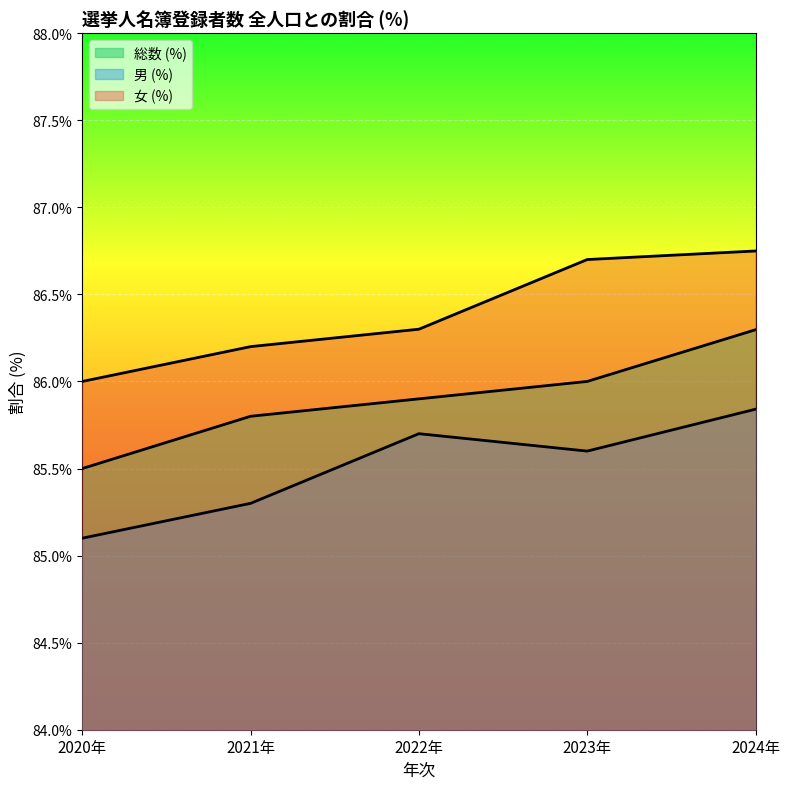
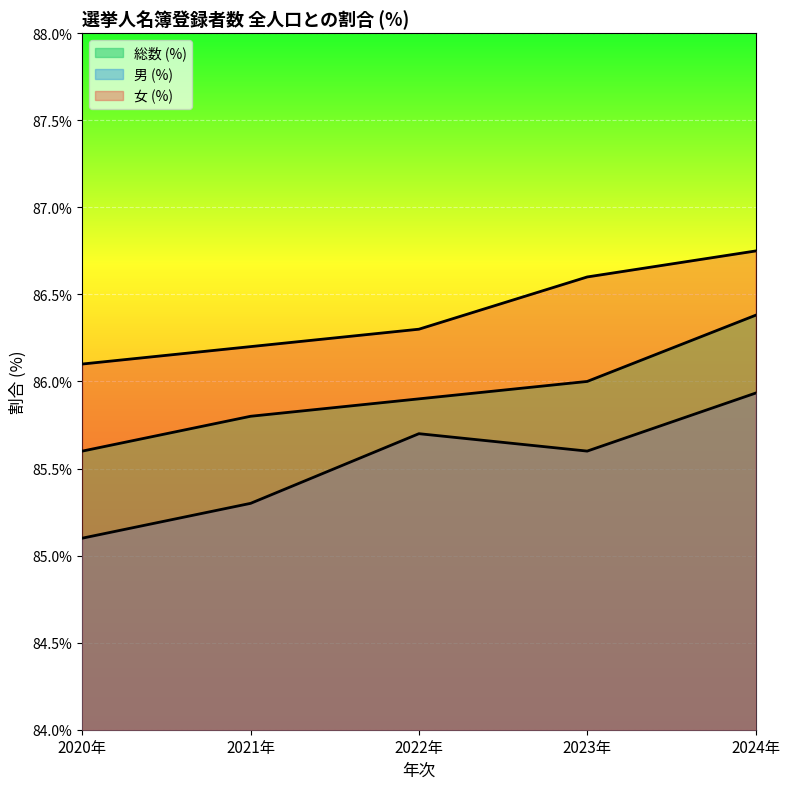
総数 (%), 2020年: 85.5% -> 85.6%
女 (%), 2020年: 86.0% -> 86.1%
女 (%), 2023年: 86.7% -> 86.6%
総数 (%), 2024年: 86.30% -> 86.38%
男 (%), 2024年: 85.84% -> 85.93%
